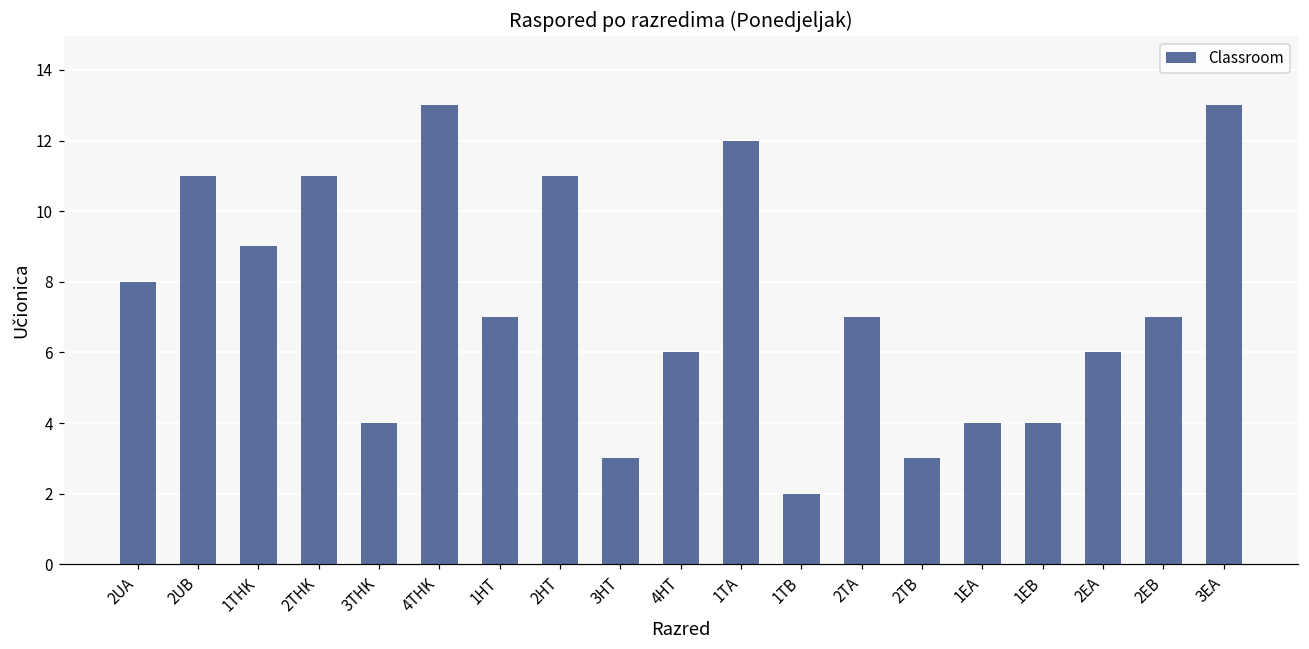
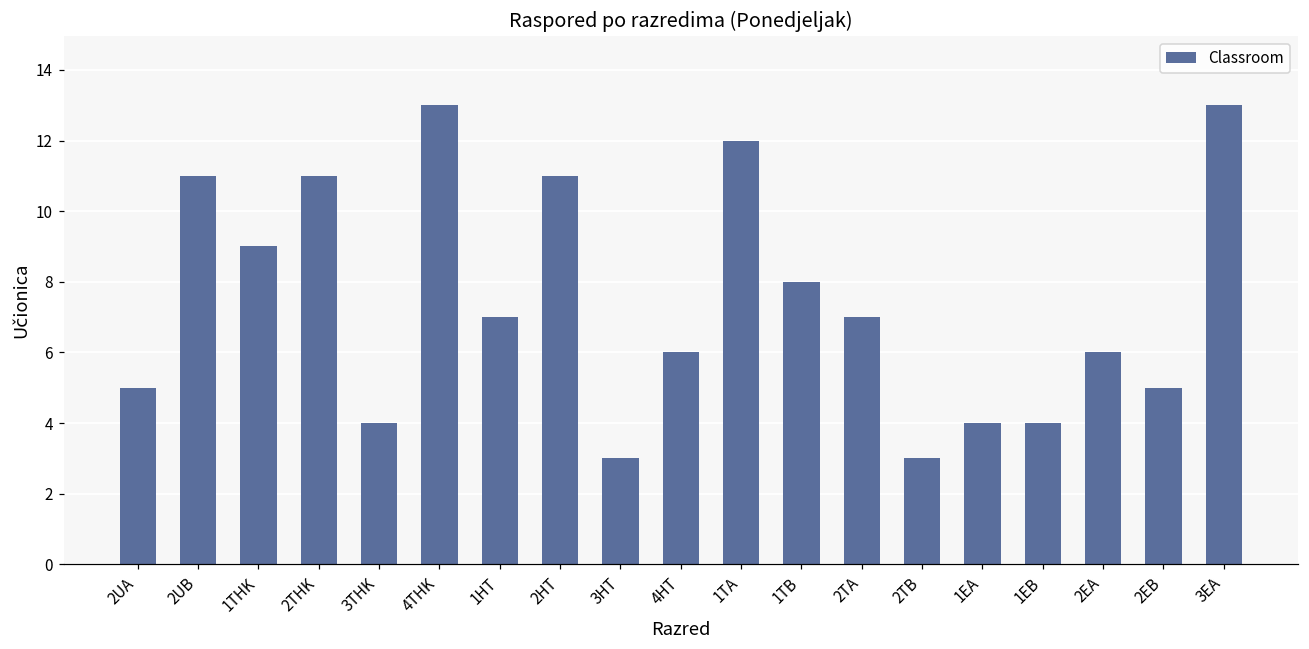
2UA: 8 -> 5
1TB: 2 -> 8
2EB: 7 -> 5
